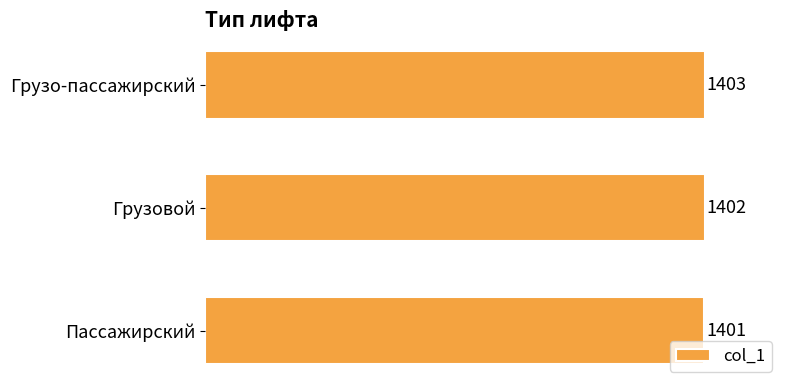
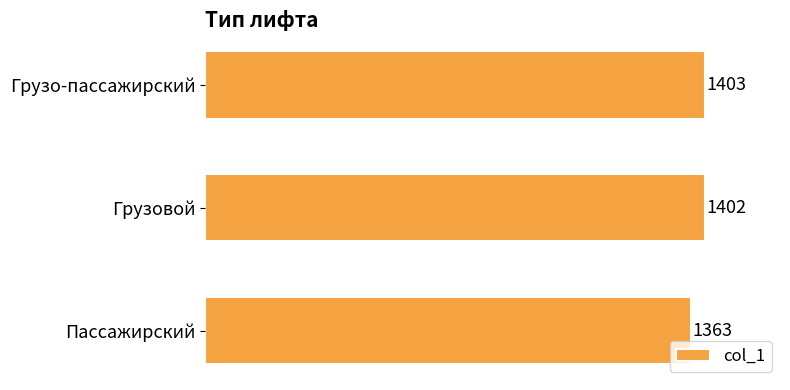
Пассажирский: 1401 -> 1363
